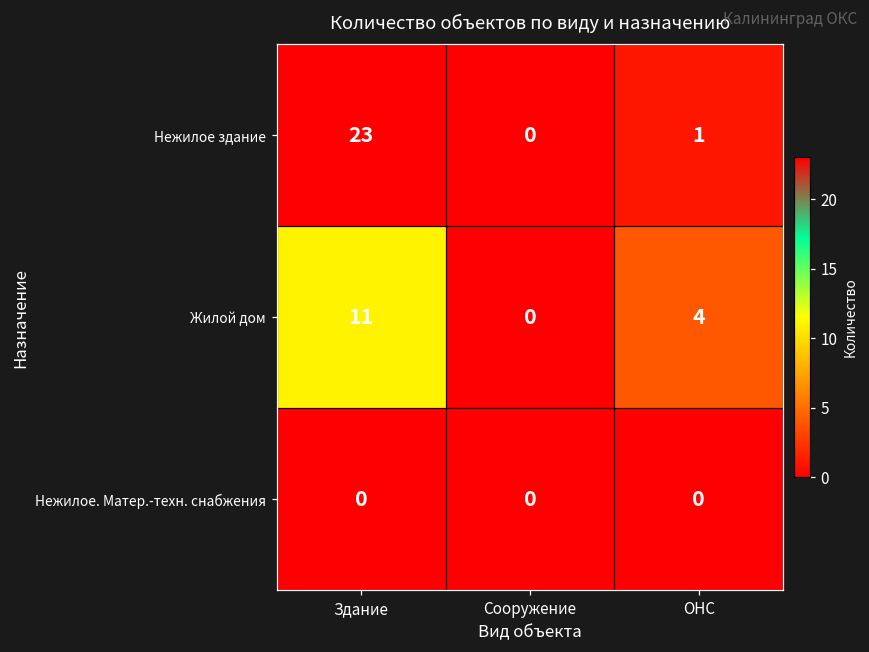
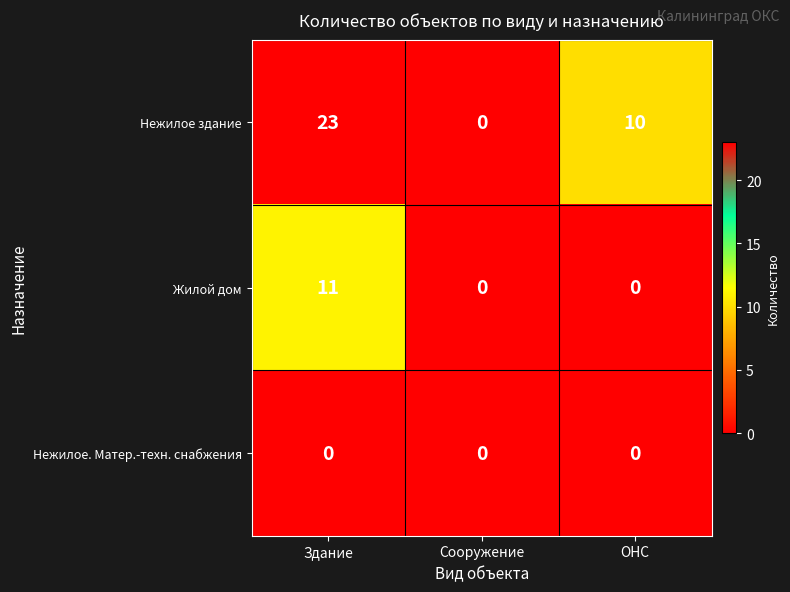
Нежилое здание, ОНС: 1 -> 10
Жилой дом, ОНС: 4 -> 0
